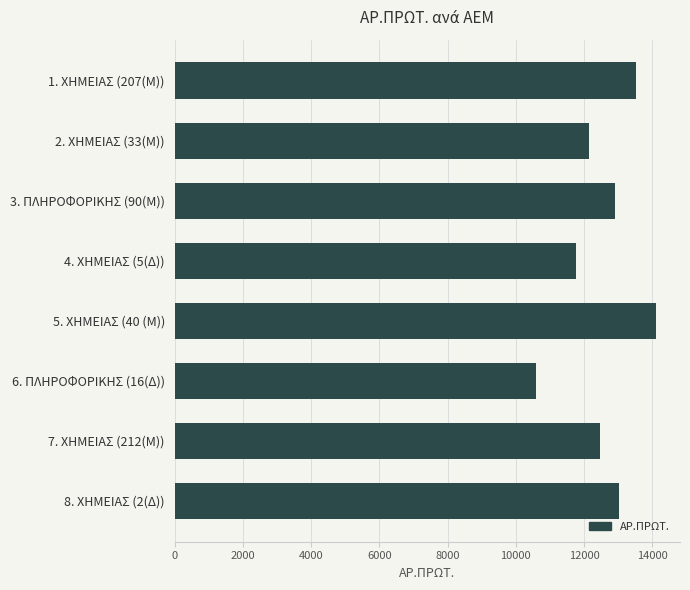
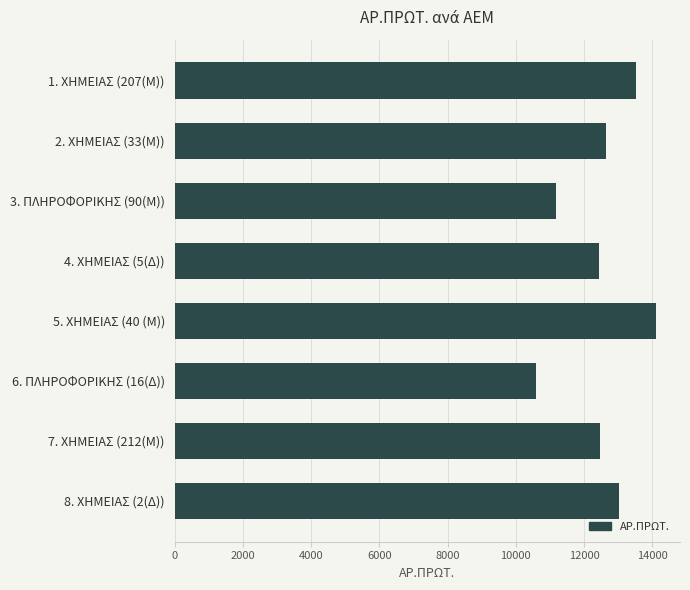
2. ΧΗΜΕΙΑΣ (33(Μ)): 12100 -> 12600
3. ΠΛΗΡΟΦΟΡΙΚΗΣ (90(Μ)): 12900 -> 11200
4. ΧΗΜΕΙΑΣ (5(Δ)): 11800 -> 12400
